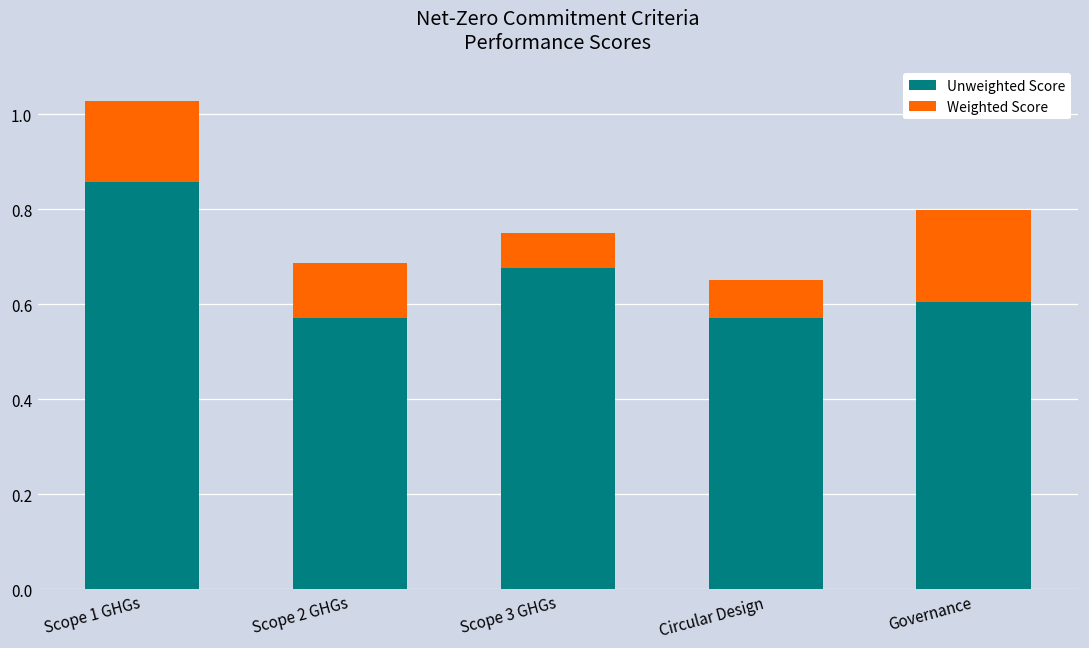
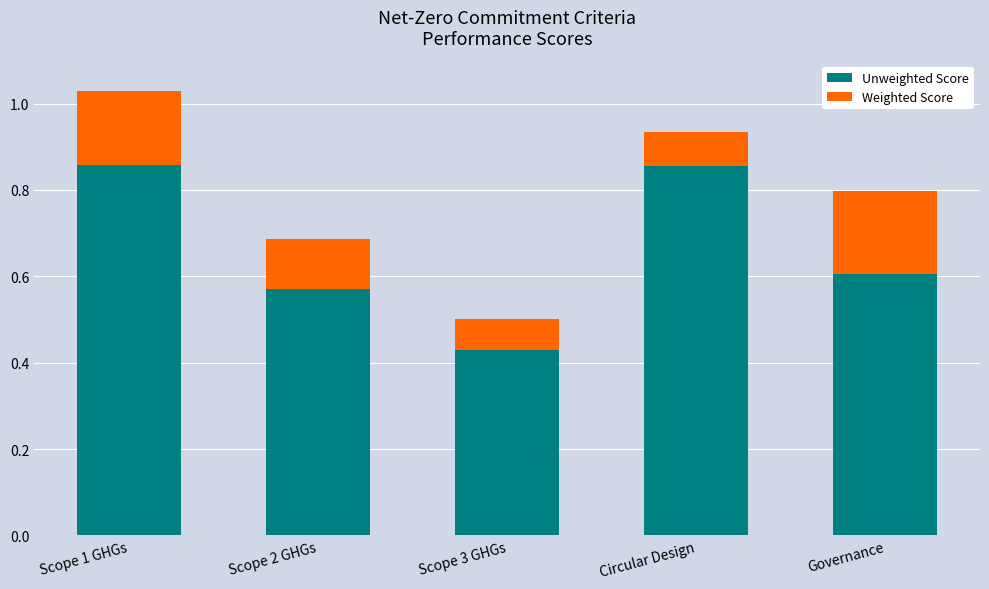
Unweighted Score, Scope 3 GHGs: 0.68 -> 0.43
Unweighted Score, Circular Design: 0.57 -> 0.86
